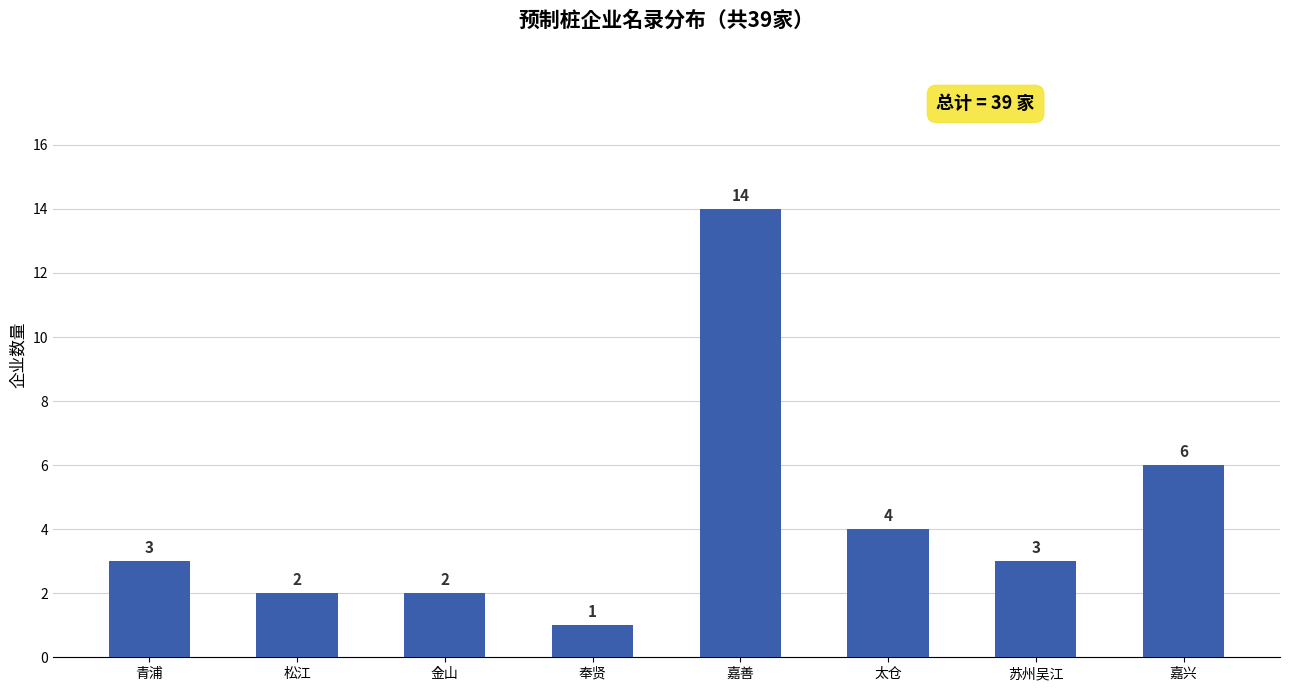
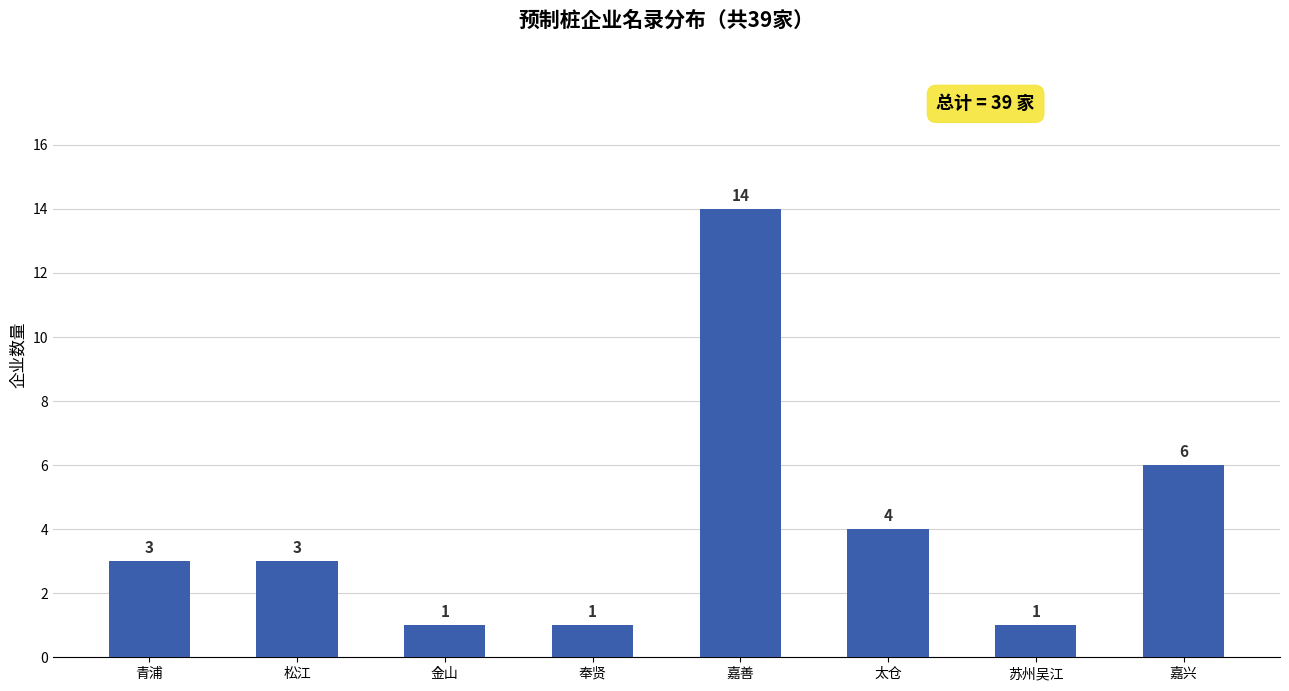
松江: 2 -> 3
金山: 2 -> 1
苏州吴江: 3 -> 1
